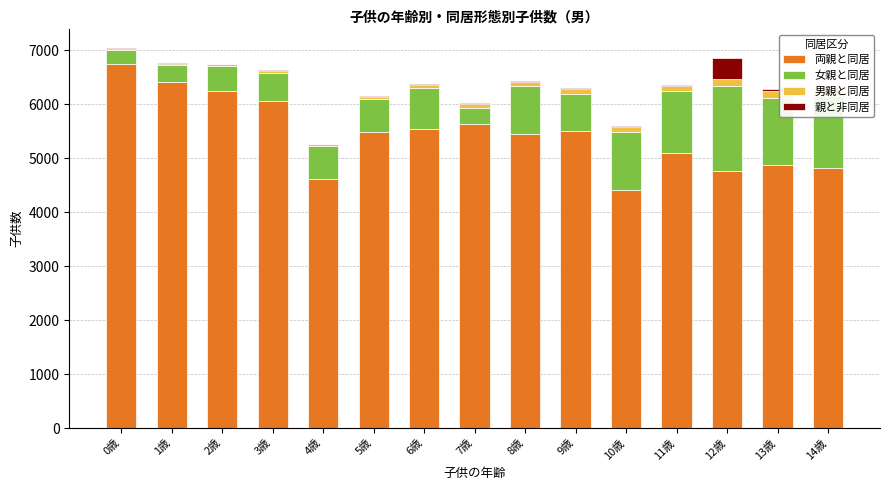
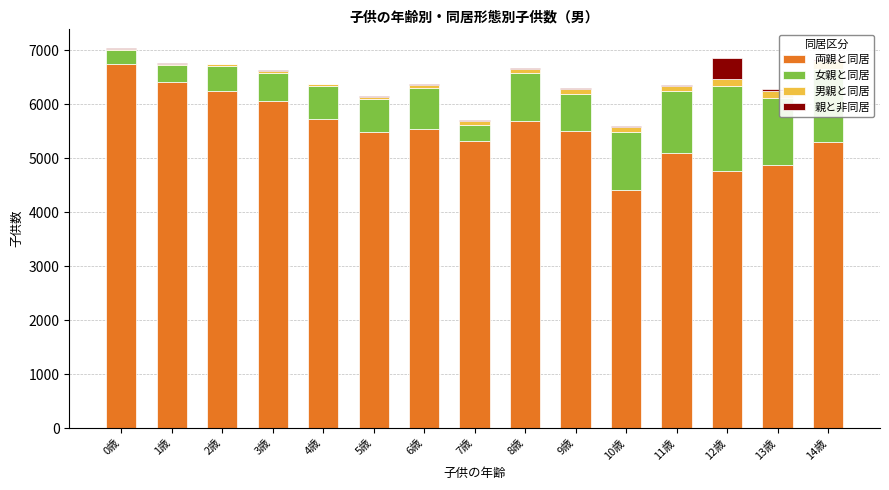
両親と同居, 4歳: 4600 -> 5700
両親と同居, 7歳: 5600 -> 5300
両親と同居, 8歳: 5400 -> 5700
両親と同居, 14歳: 4800 -> 5300
